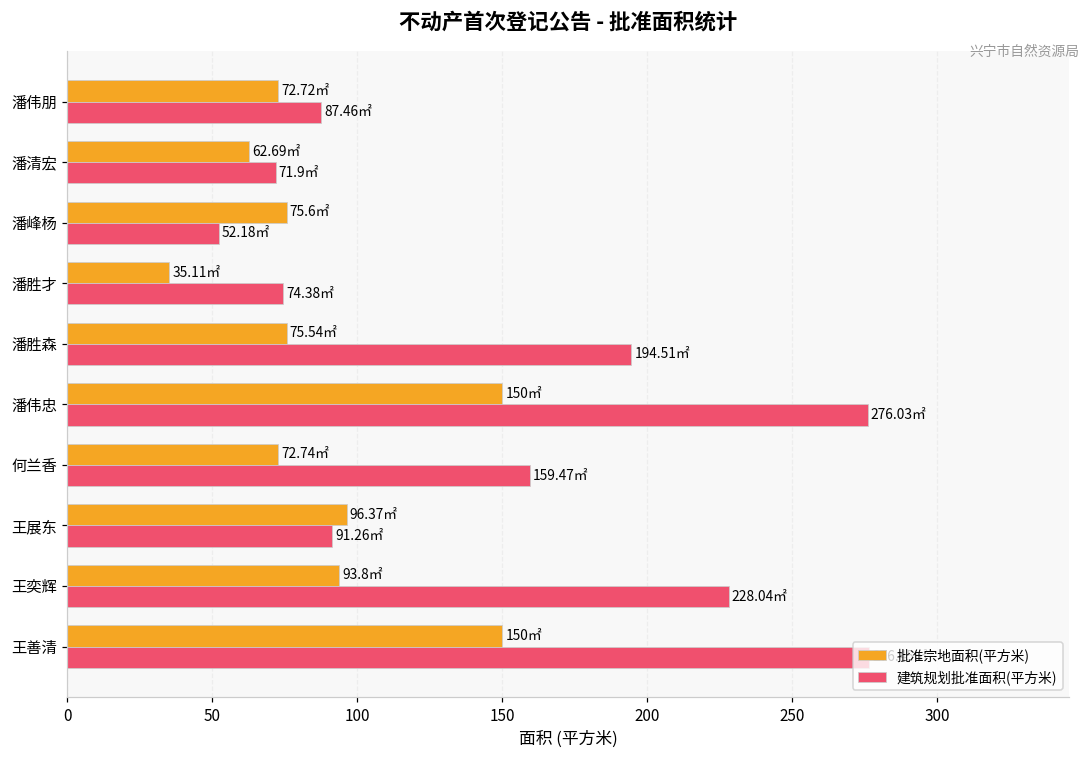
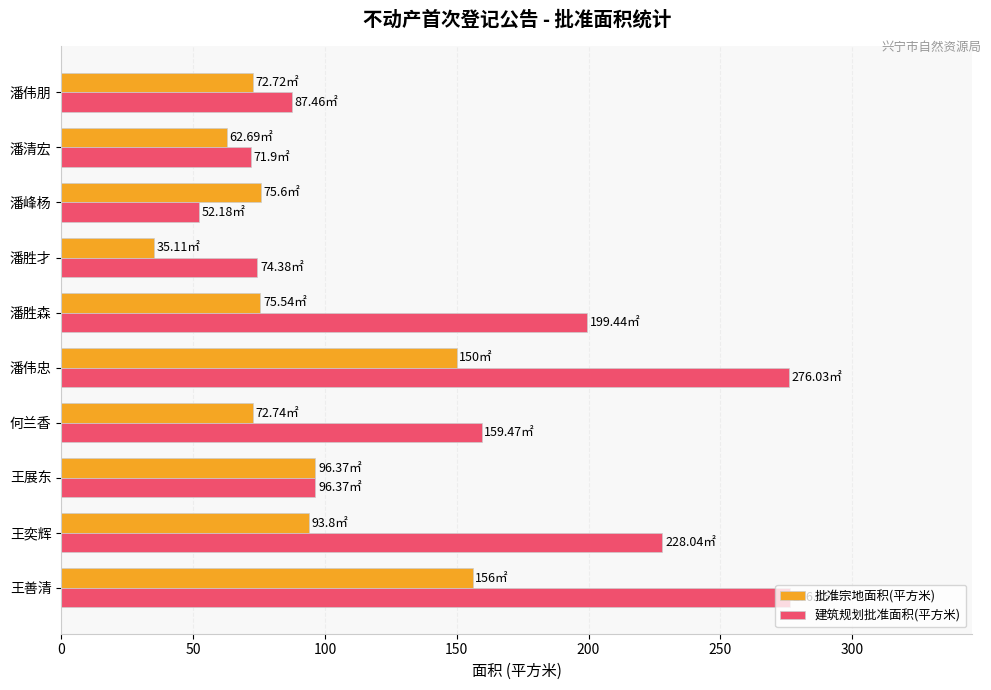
建筑规划批准面积(平方米), 潘胜森: 194.51㎡ -> 199.44㎡
建筑规划批准面积(平方米), 王展东: 91.26㎡ -> 96.37㎡
批准宗地面积(平方米), 王善清: 150㎡ -> 156㎡
